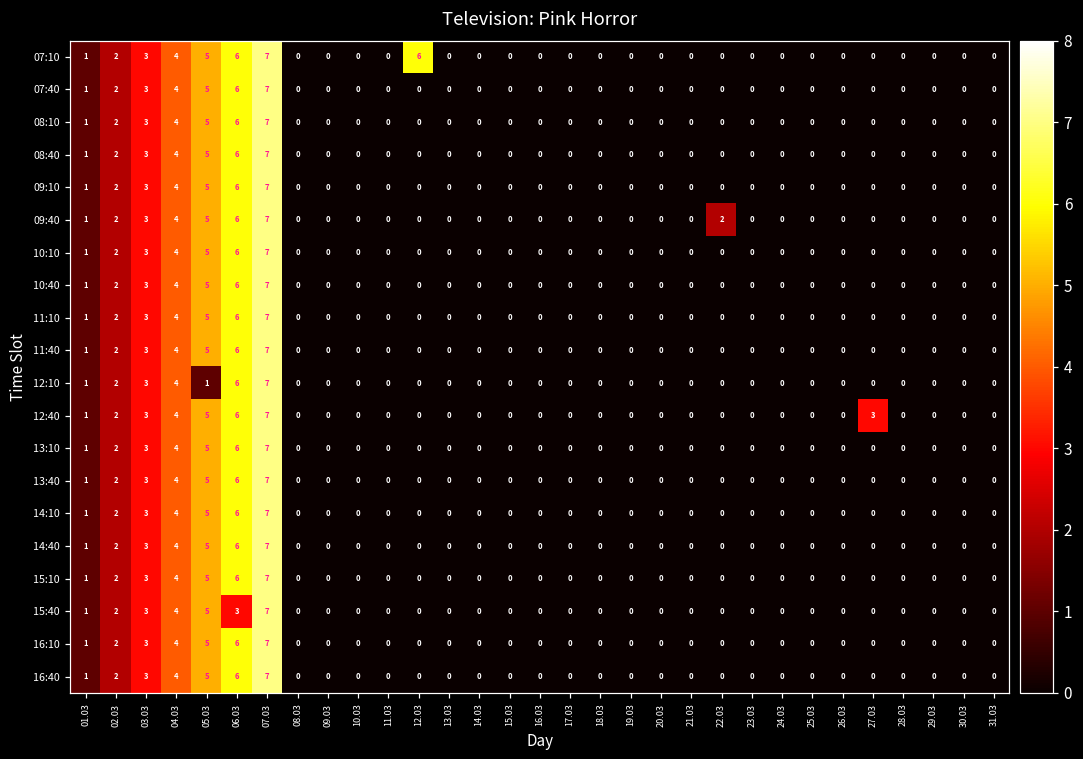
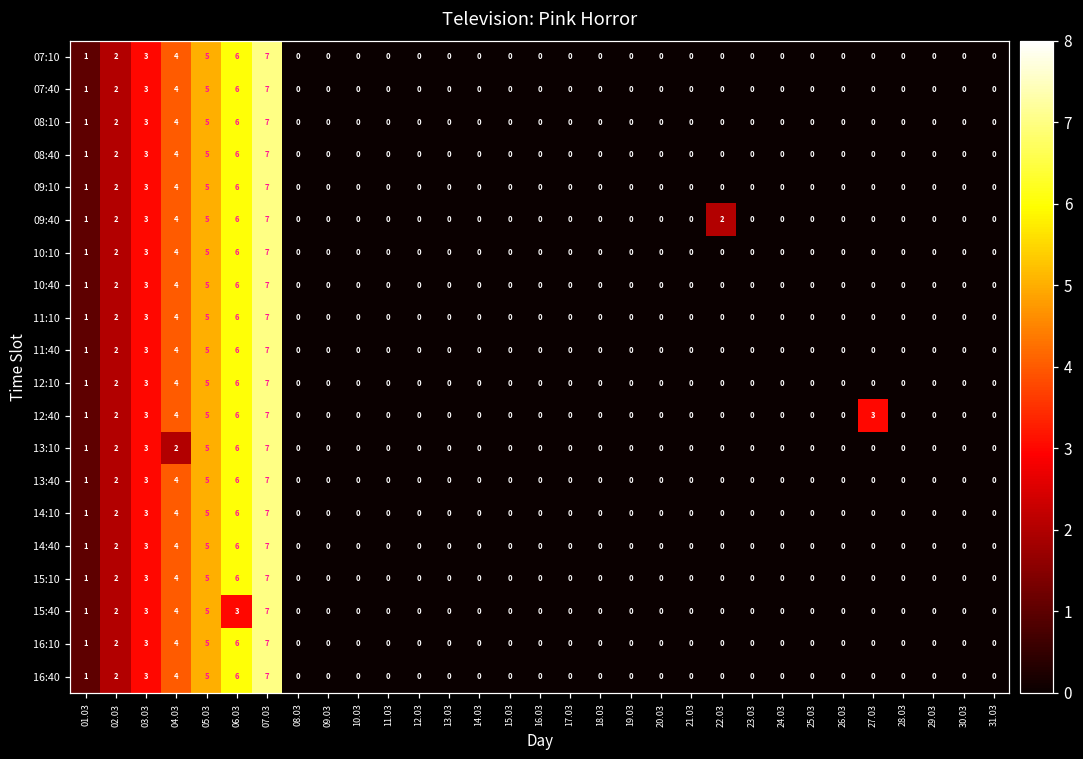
07:10, 12.03: 6 -> 0
12:10, 05.03: 1 -> 5
13:10, 04.03: 4 -> 2
